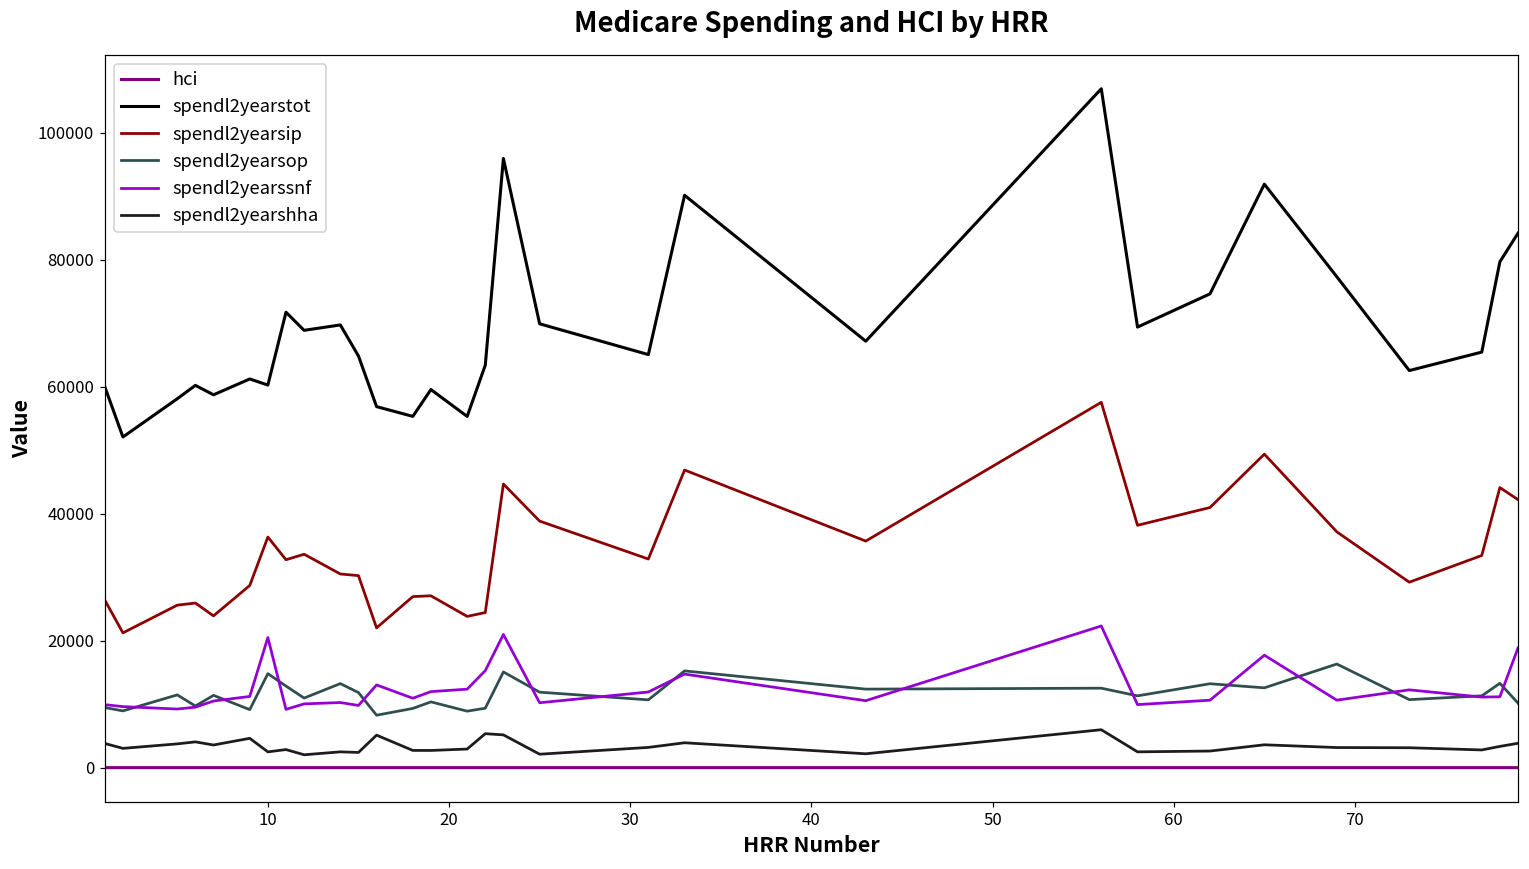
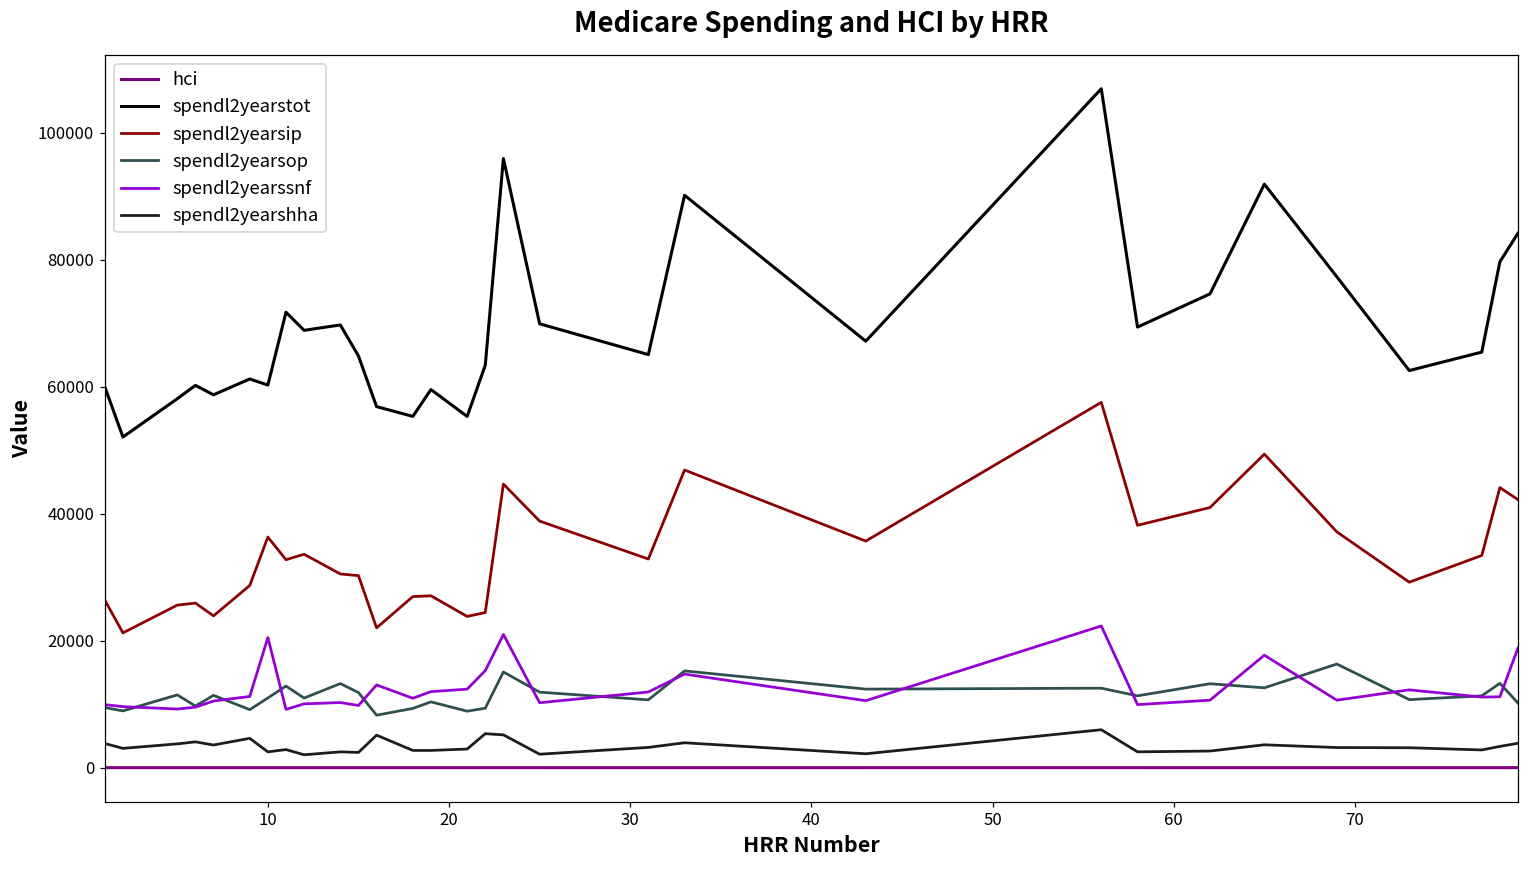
spendl2yearsop, 10: 15000 -> 11000
